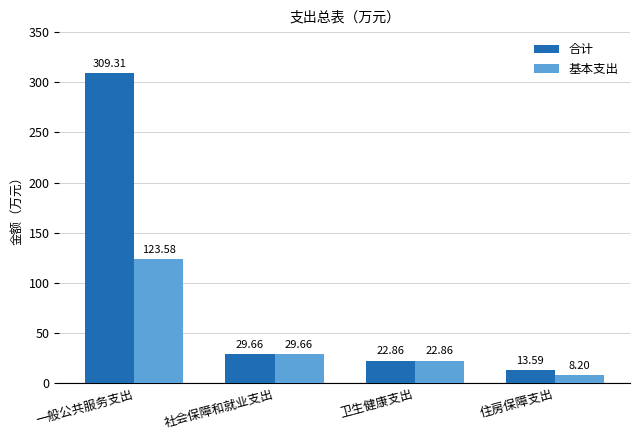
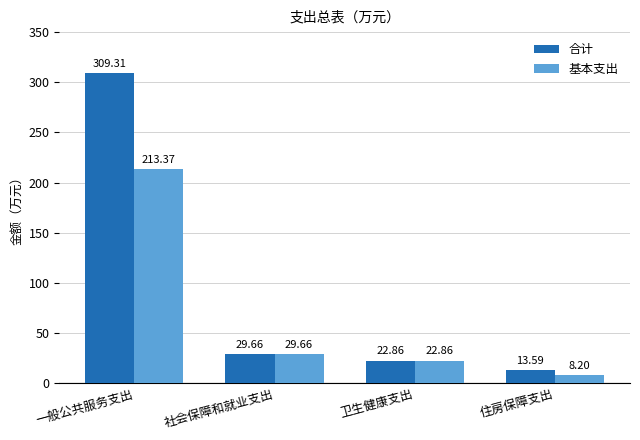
基本支出, 一般公共服务支出: 123.58 -> 213.37
